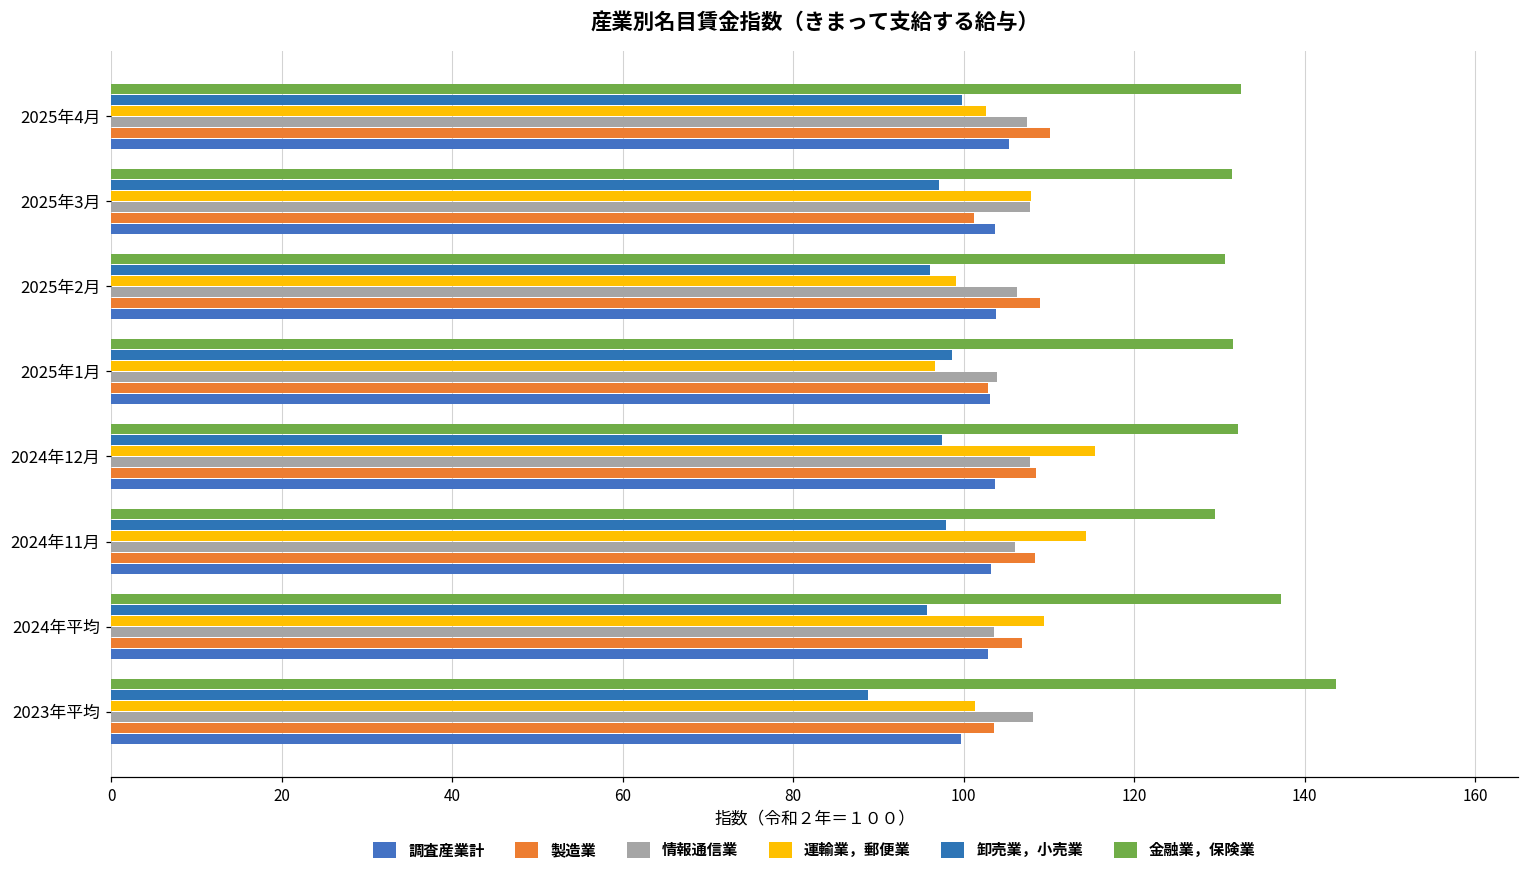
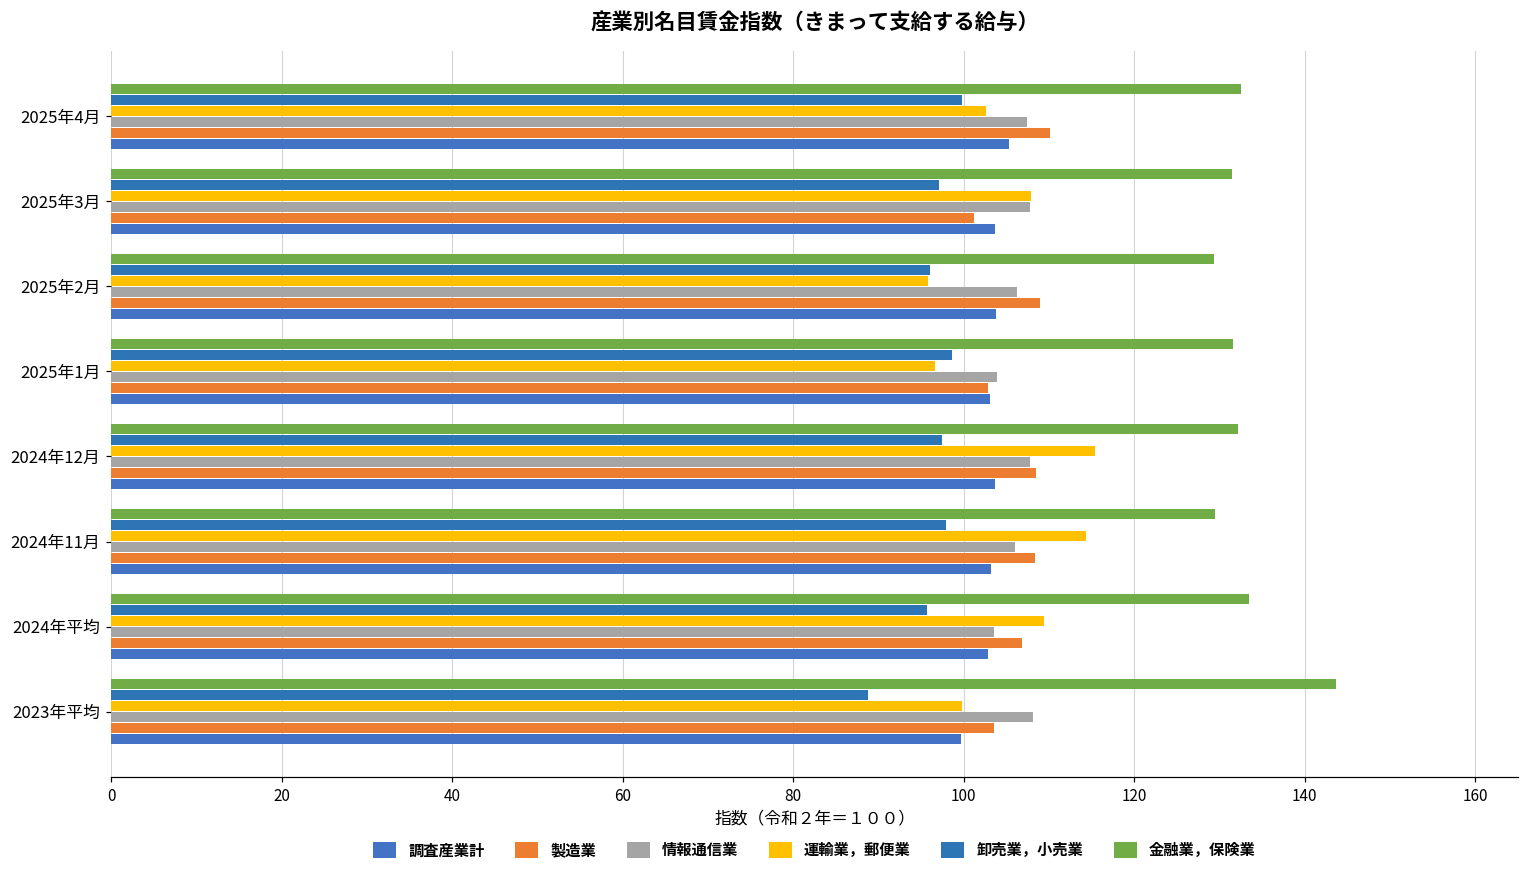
金融業，保険業, 2025年2月: 131 -> 129
運輸業，郵便業, 2025年2月: 99 -> 96
金融業，保険業, 2024年平均: 137 -> 134
運輸業，郵便業, 2023年平均: 101 -> 100
